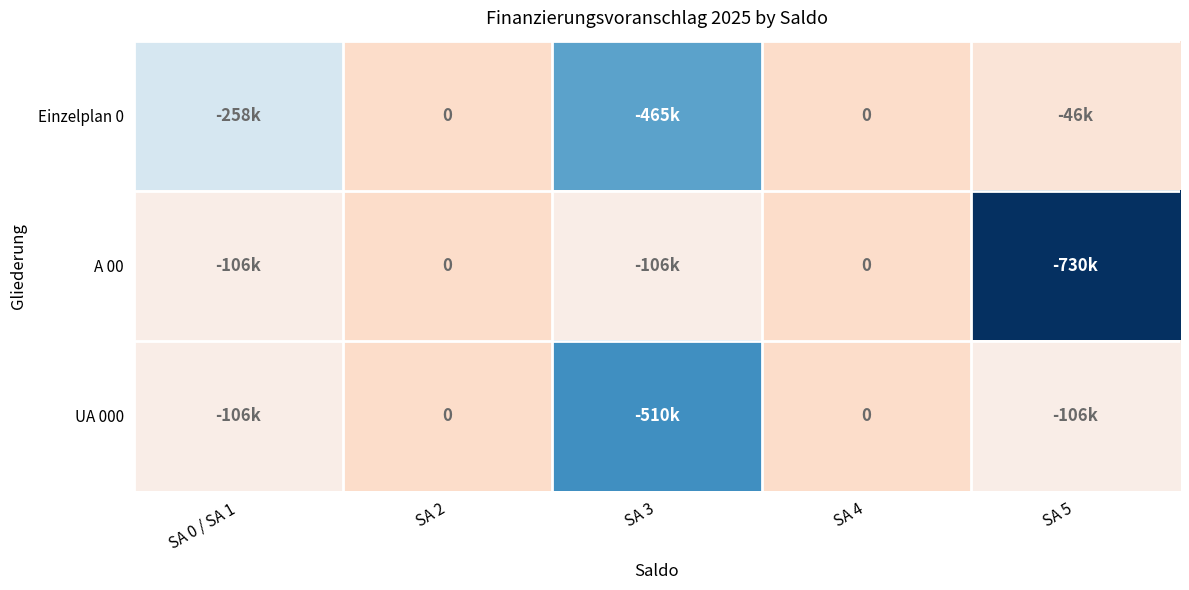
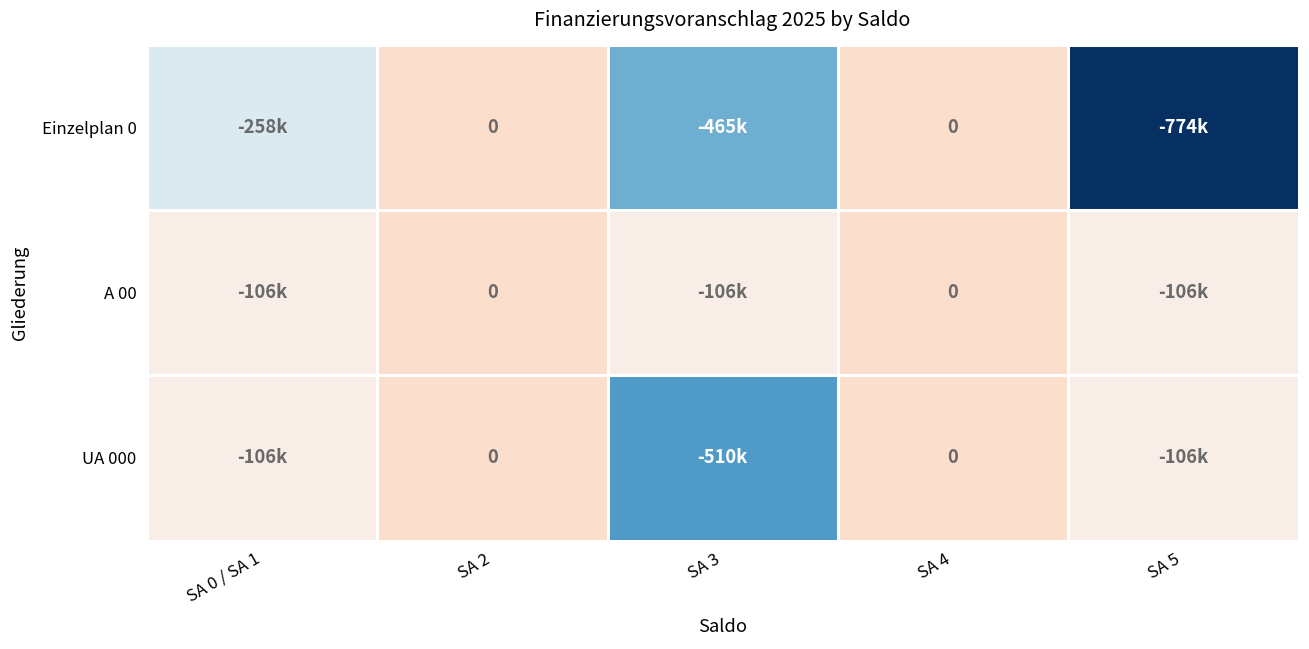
Einzelplan 0, SA 5: -46k -> -774k
A 00, SA 5: -730k -> -106k
